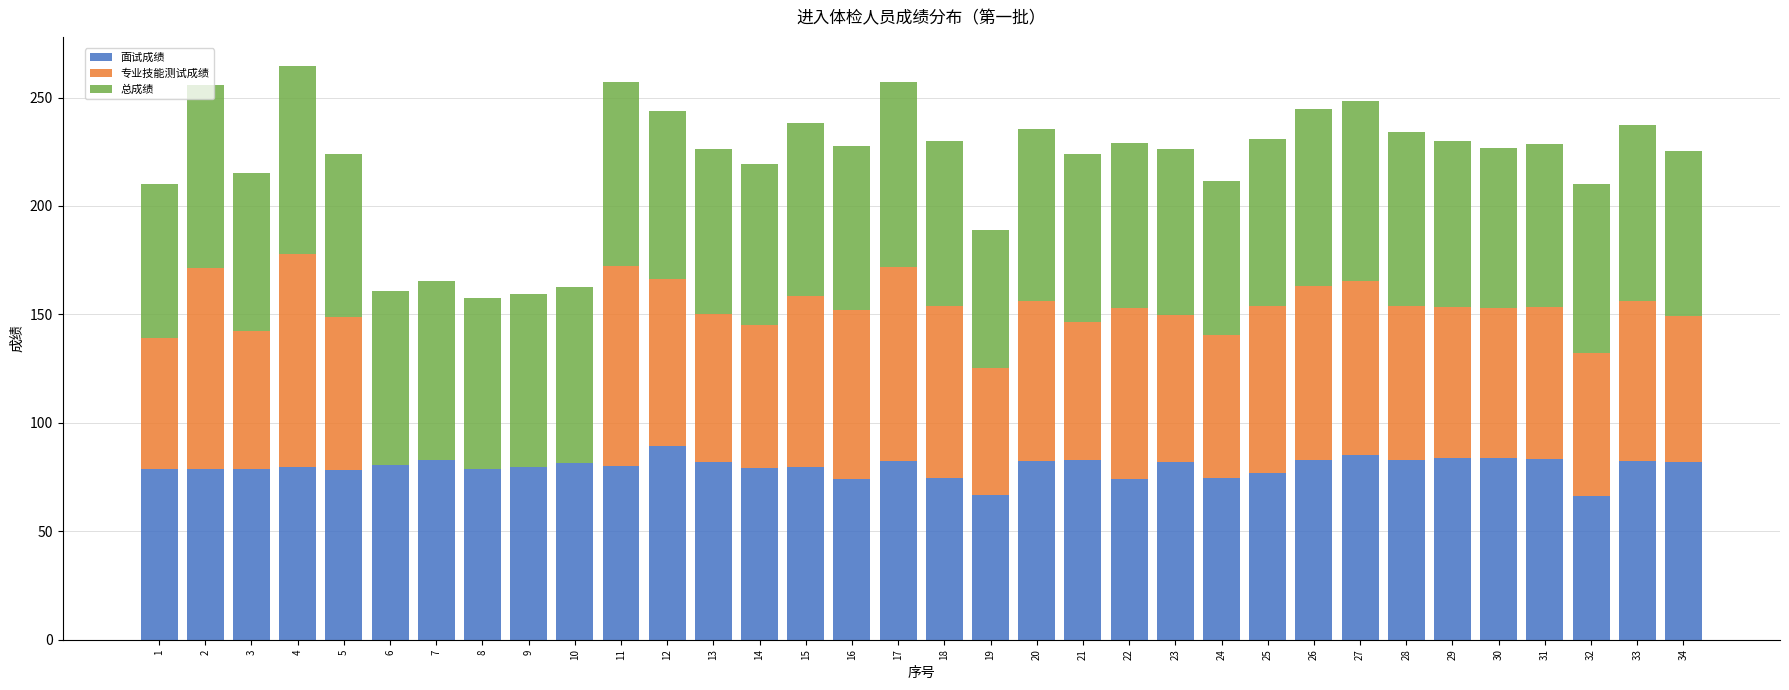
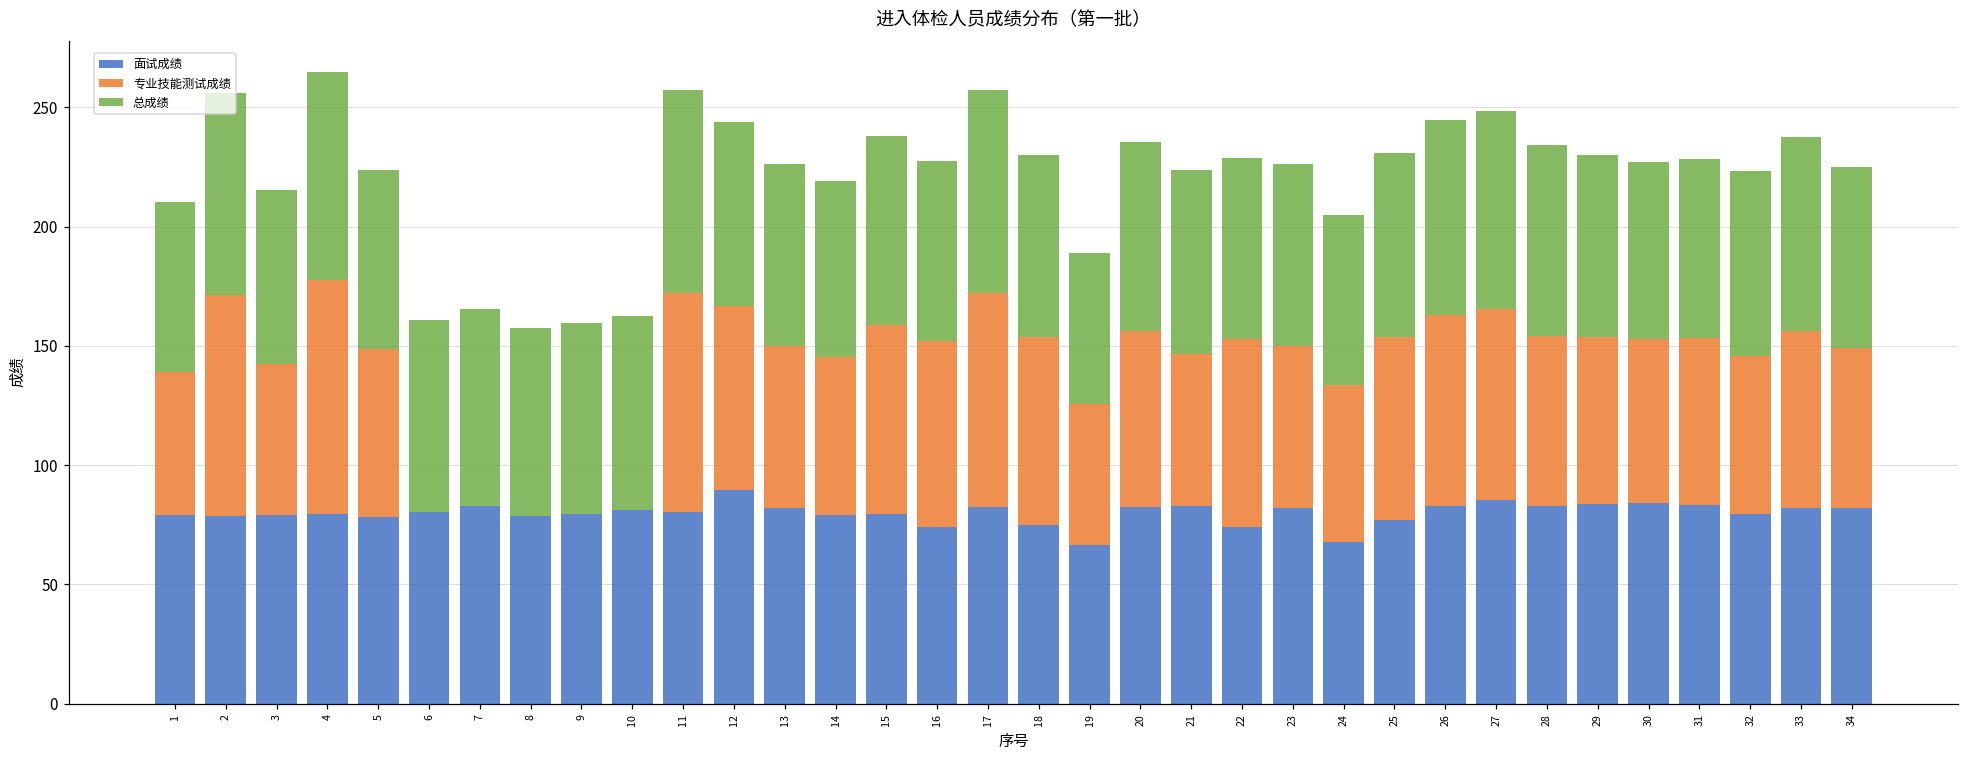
面试成绩, 24: 75 -> 68
面试成绩, 32: 66 -> 80
